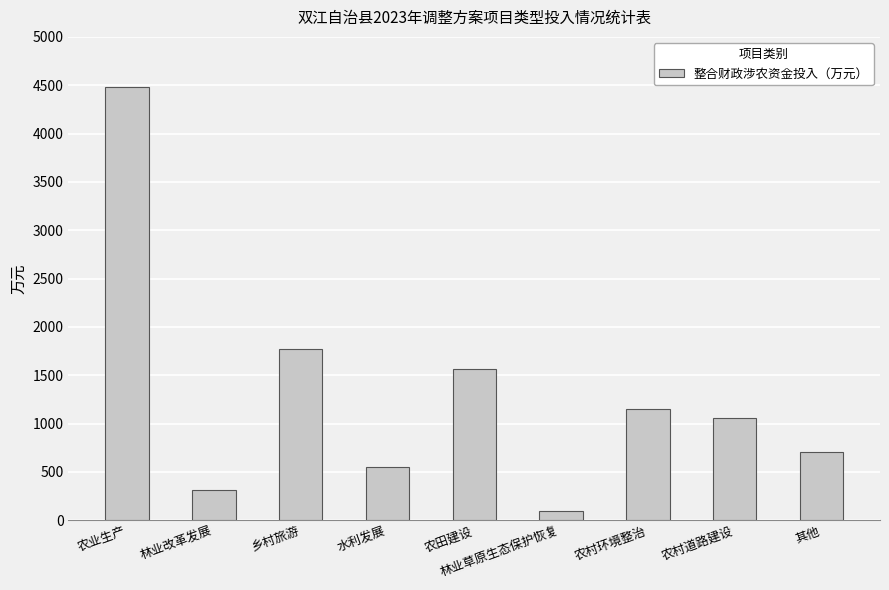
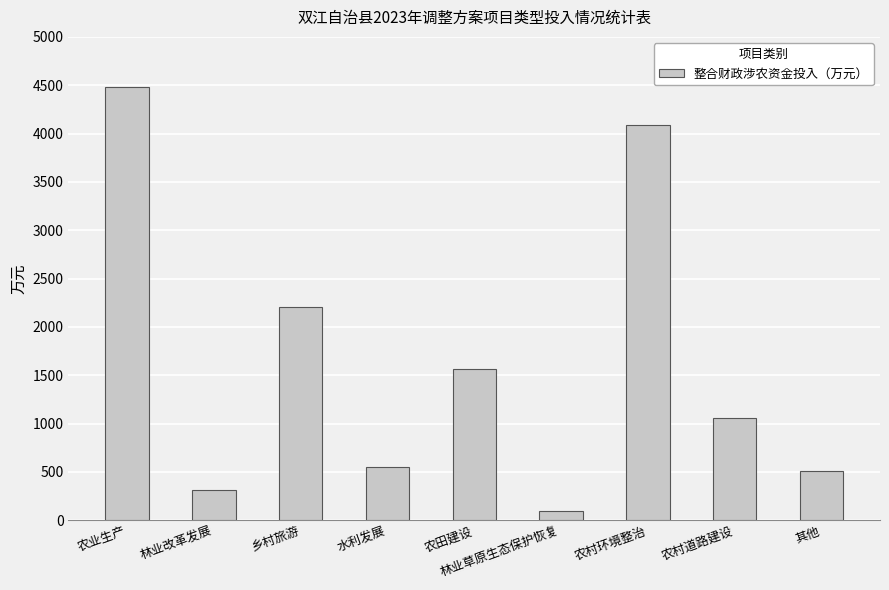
乡村旅游: 1800 -> 2200
农村环境整治: 1200 -> 4100
其他: 700 -> 500
